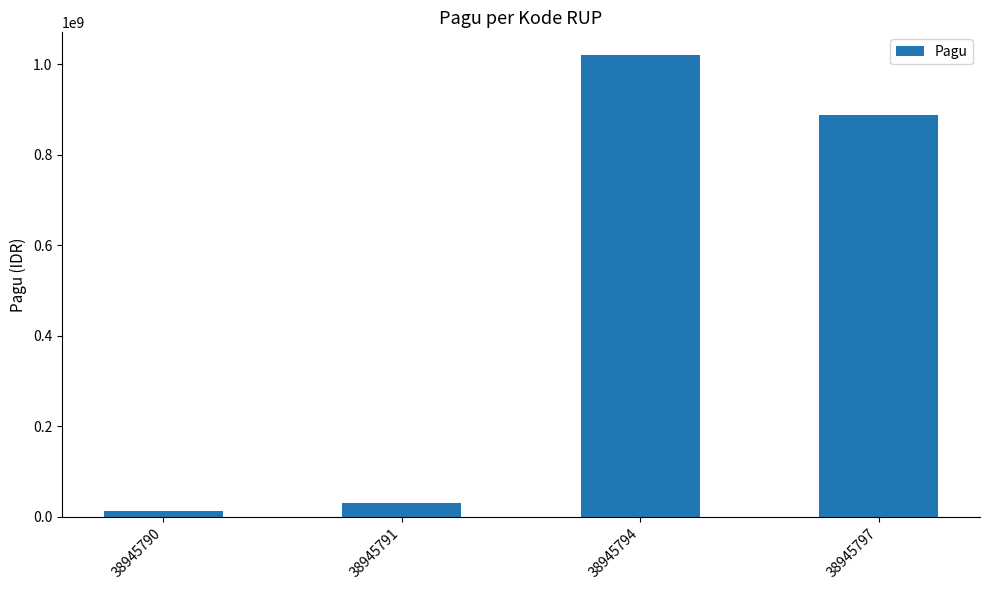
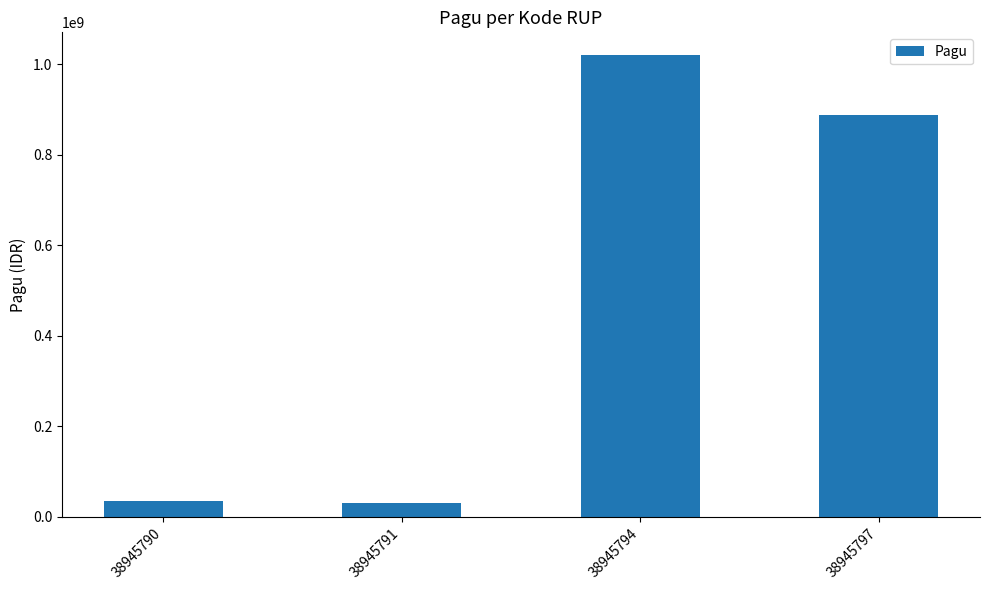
38945790: 10000000 -> 40000000
